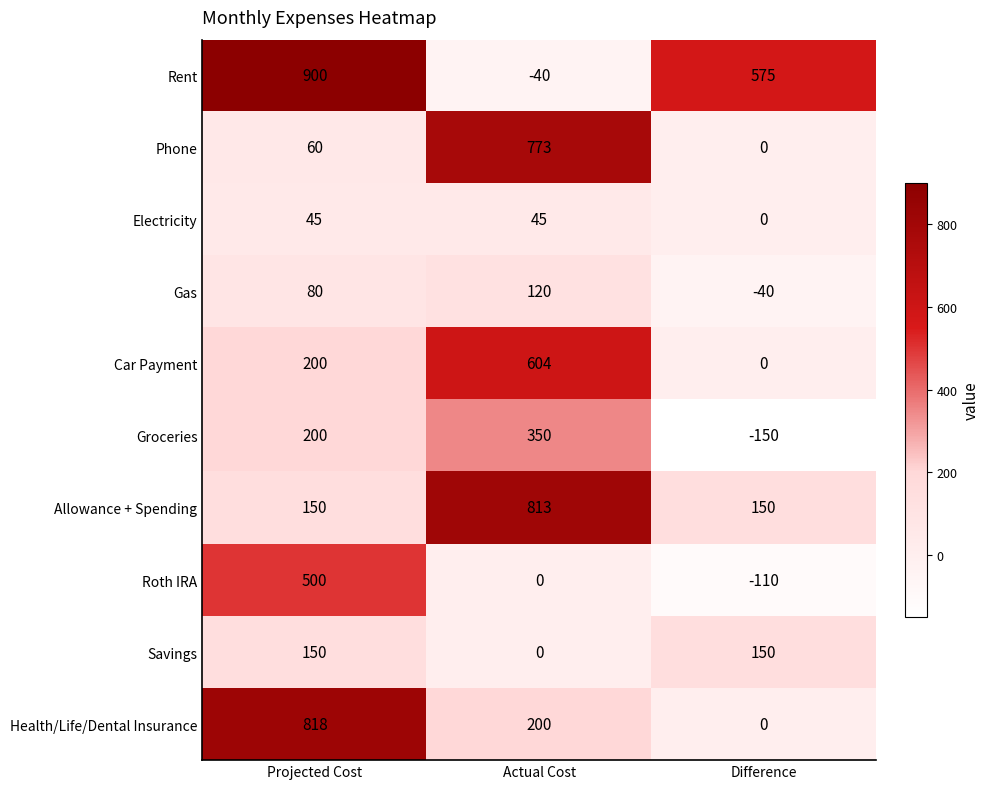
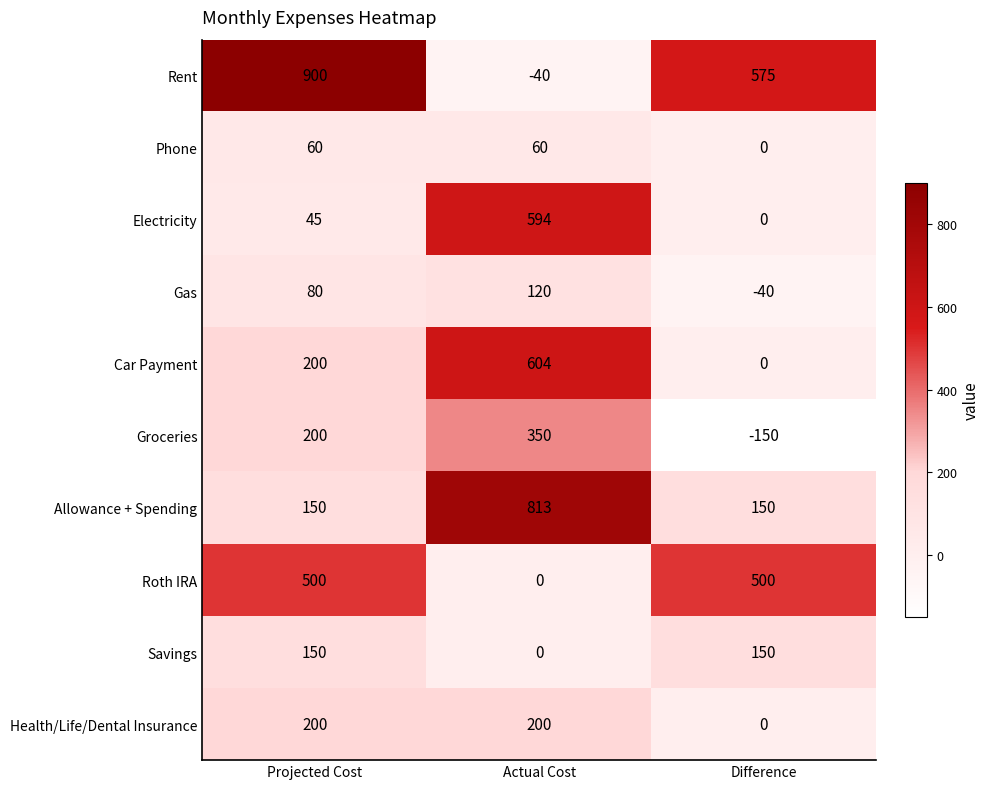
Phone, Actual Cost: 773 -> 60
Electricity, Actual Cost: 45 -> 594
Roth IRA, Difference: -110 -> 500
Health/Life/Dental Insurance, Projected Cost: 818 -> 200
